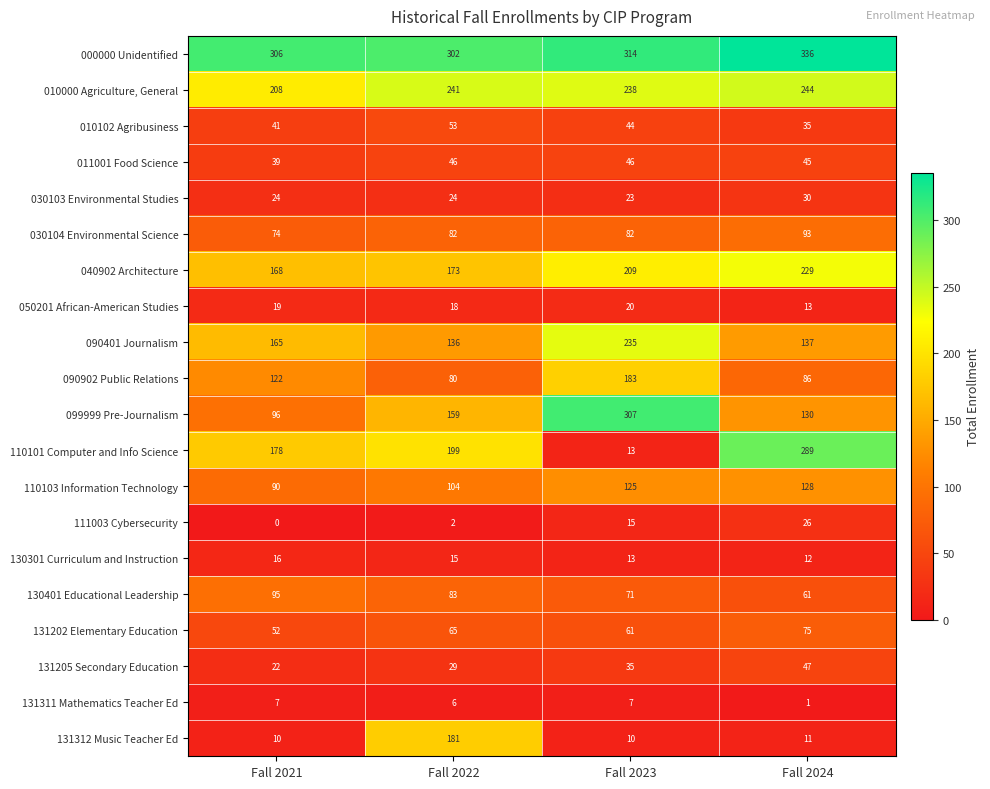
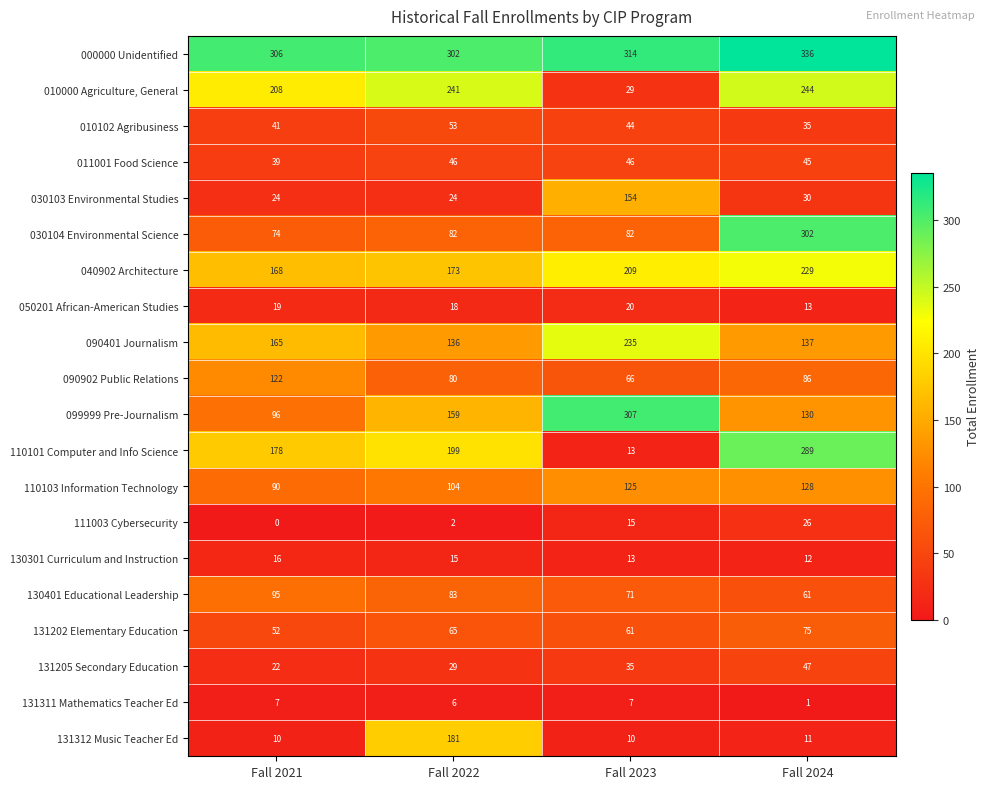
010000 Agriculture, General, Fall 2023: 238 -> 29
030103 Environmental Studies, Fall 2023: 23 -> 154
030104 Environmental Science, Fall 2024: 93 -> 302
090902 Public Relations, Fall 2023: 183 -> 66
